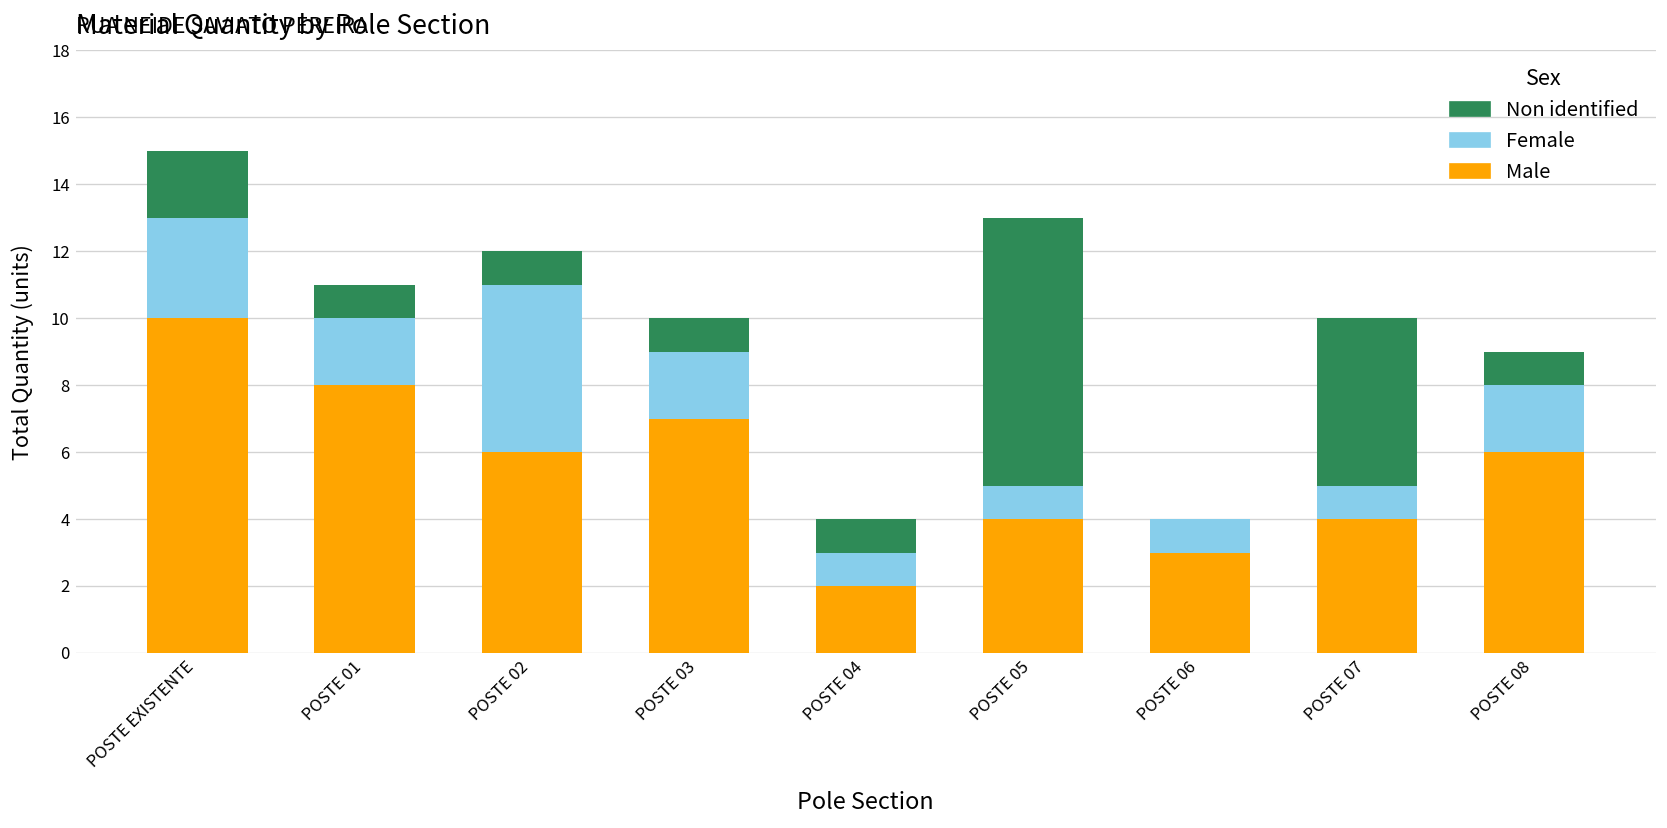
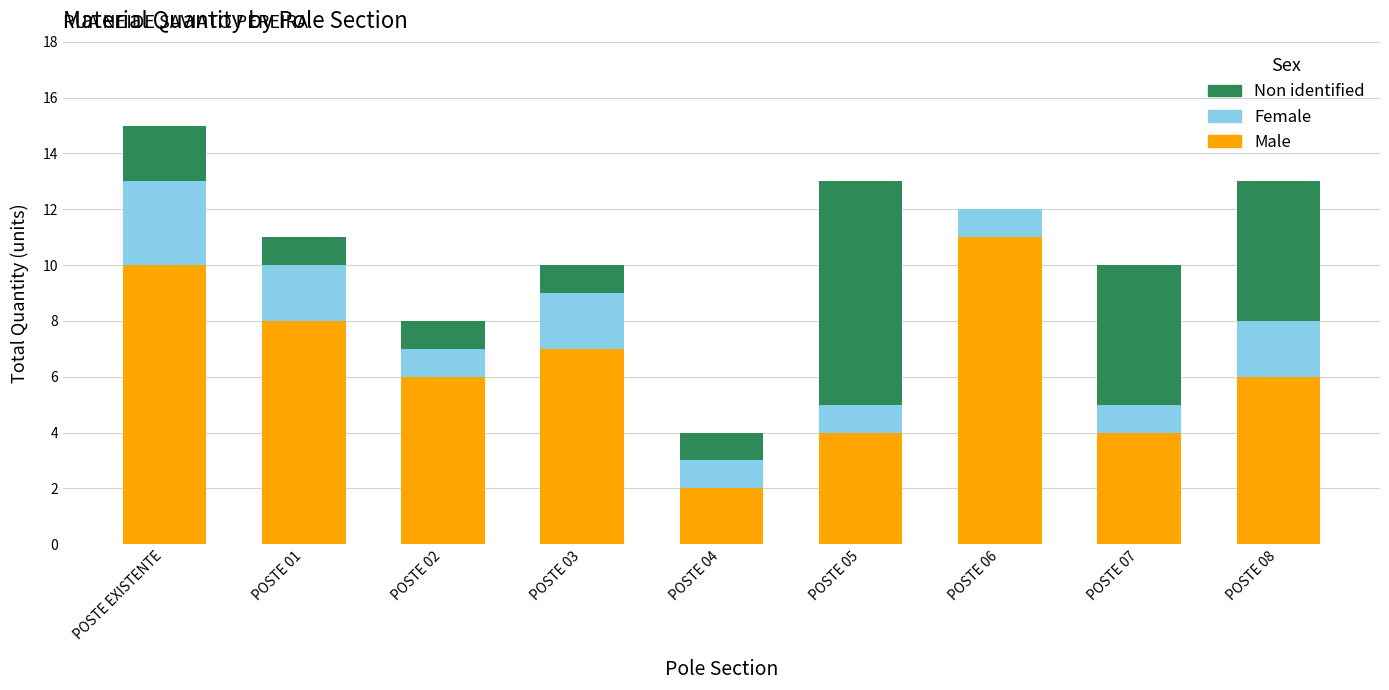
Female, POSTE 02: 5 -> 1
Male, POSTE 06: 3 -> 11
Non identified, POSTE 08: 1 -> 5
